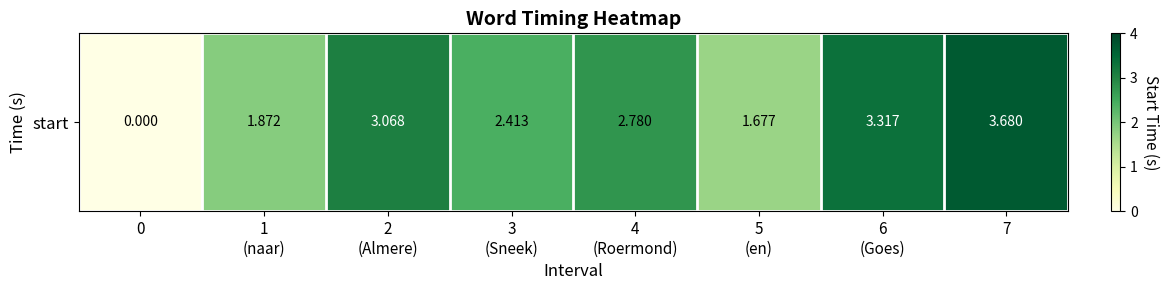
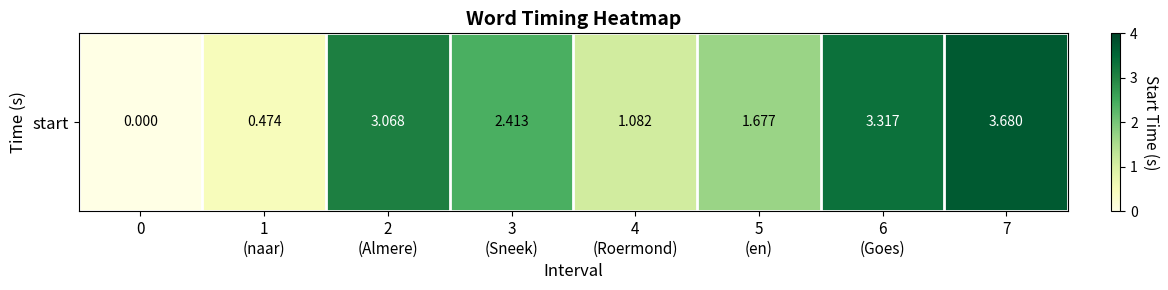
start, 1 (naar): 1.872 -> 0.474
start, 4 (Roermond): 2.780 -> 1.082
